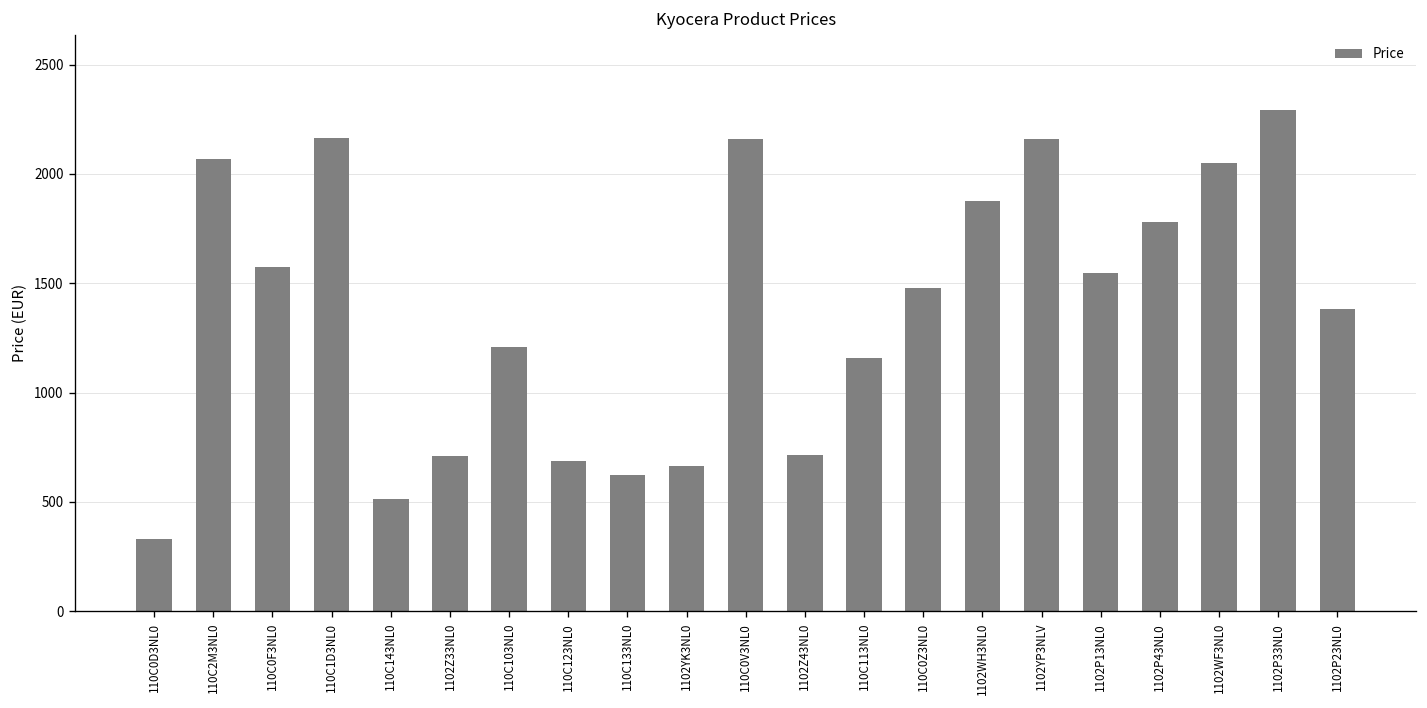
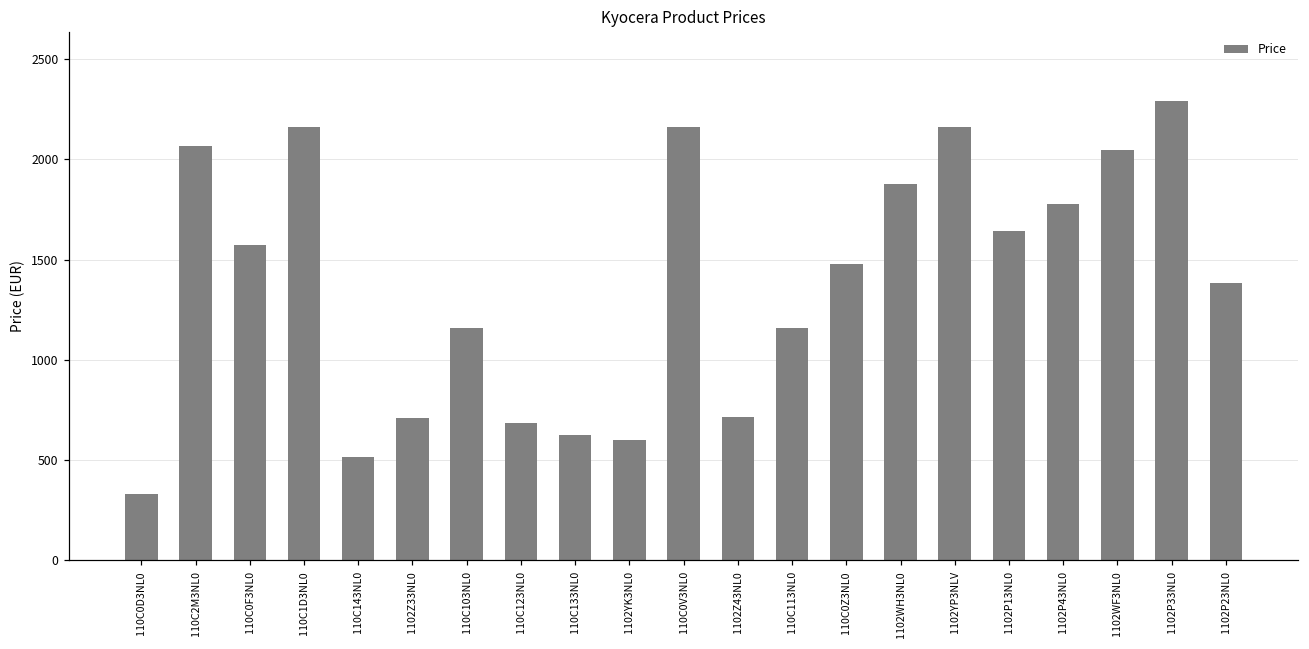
110C103NL0: 1210 -> 1160
1102YK3NL0: 670 -> 600
1102P13NL0: 1550 -> 1640
